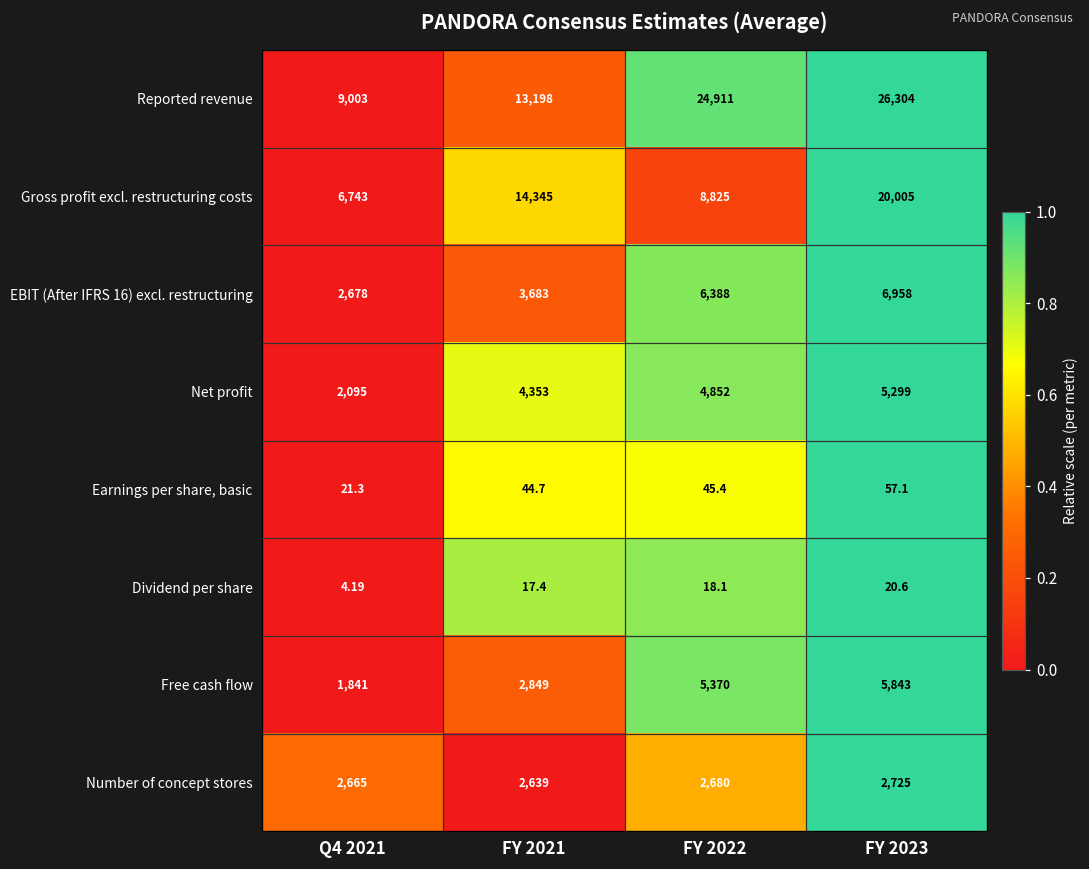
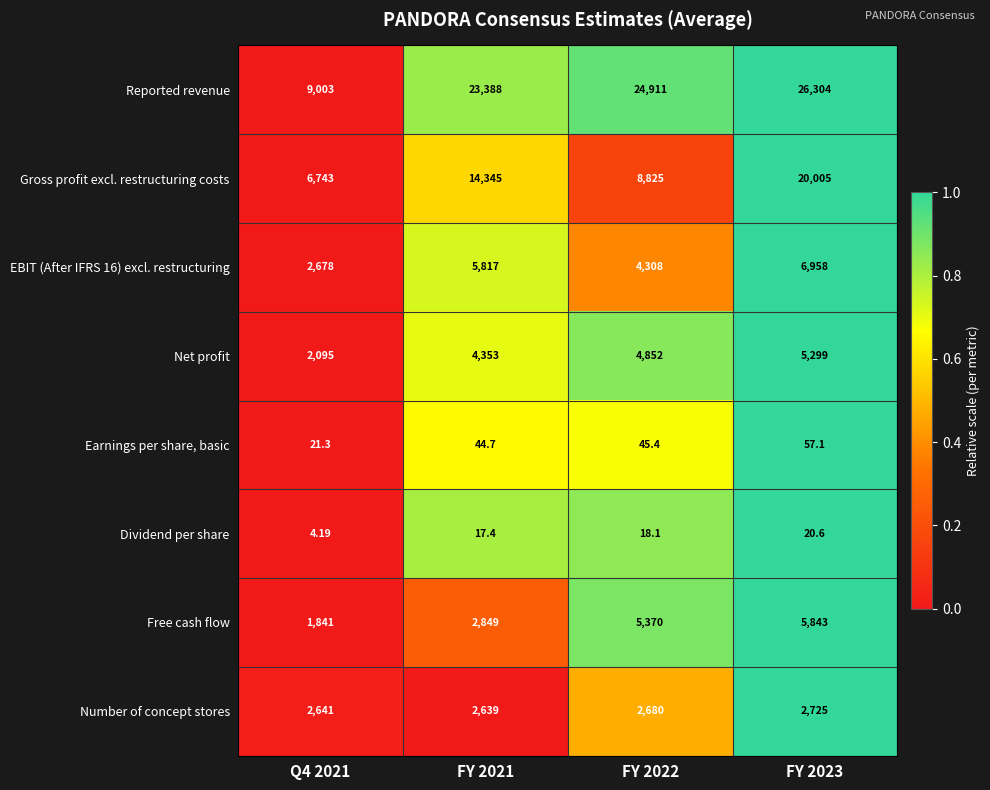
Reported revenue, FY 2021: 13,198 -> 23,388
EBIT (After IFRS 16) excl. restructuring, FY 2021: 3,683 -> 5,817
EBIT (After IFRS 16) excl. restructuring, FY 2022: 6,388 -> 4,308
Number of concept stores, Q4 2021: 2,665 -> 2,641
